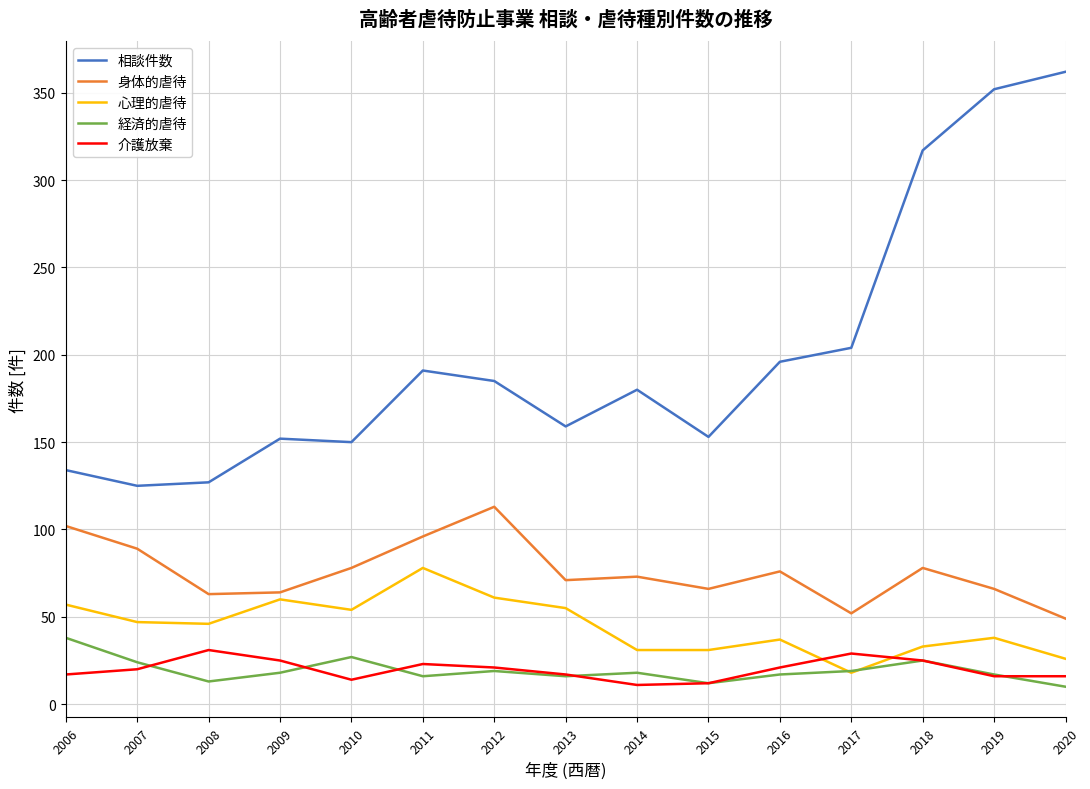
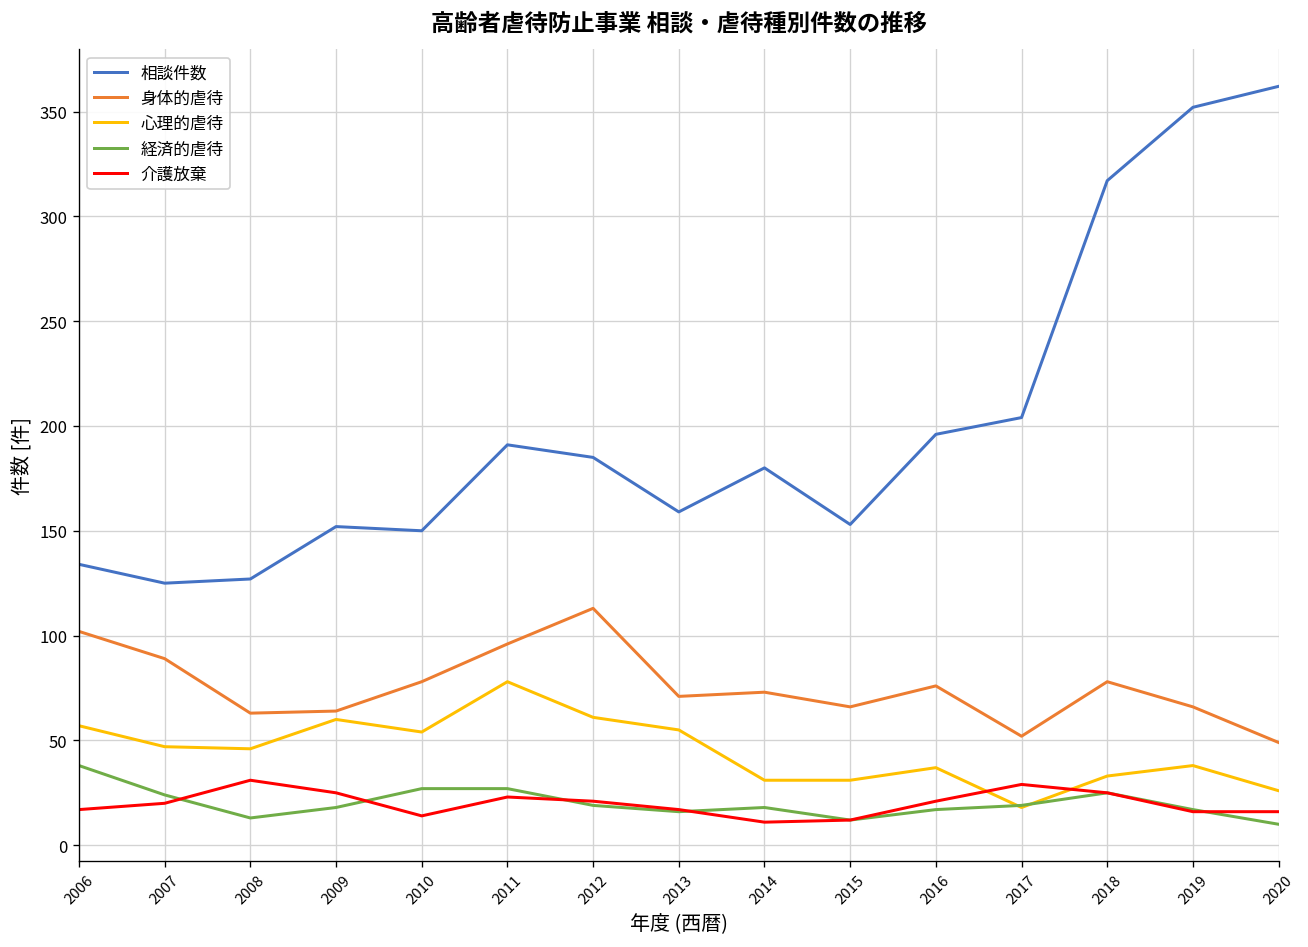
経済的虐待, 2011: 16 -> 27
